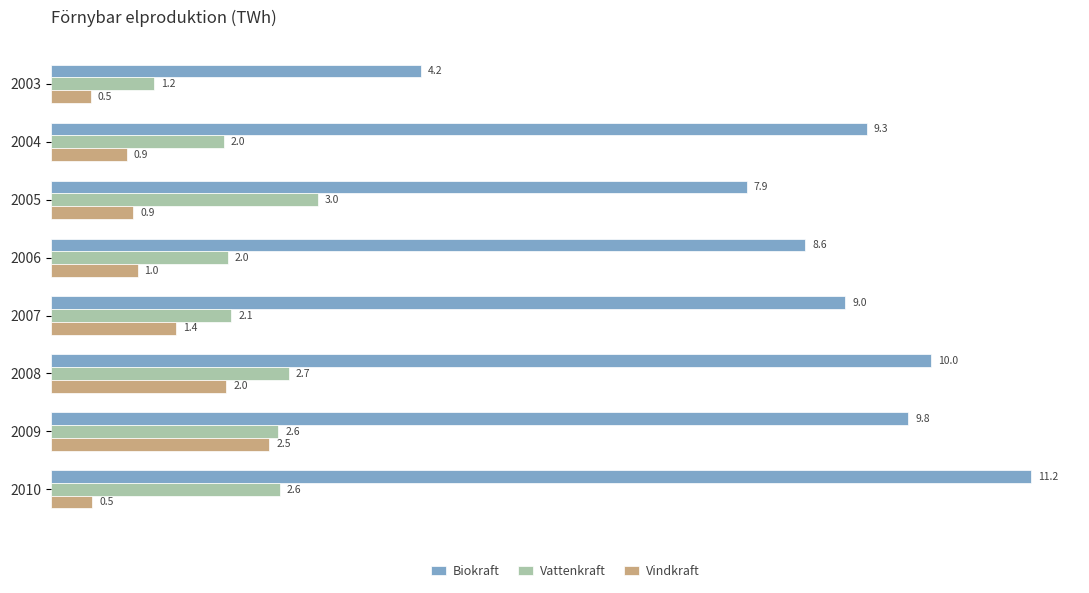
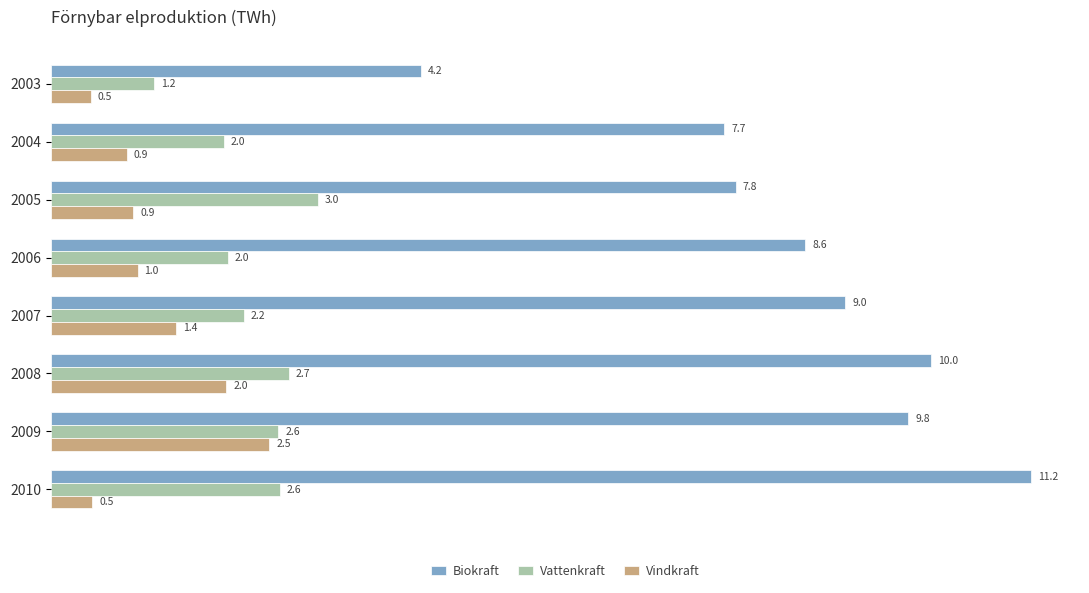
Biokraft, 2004: 9.3 -> 7.7
Biokraft, 2005: 7.9 -> 7.8
Vattenkraft, 2007: 2.1 -> 2.2
